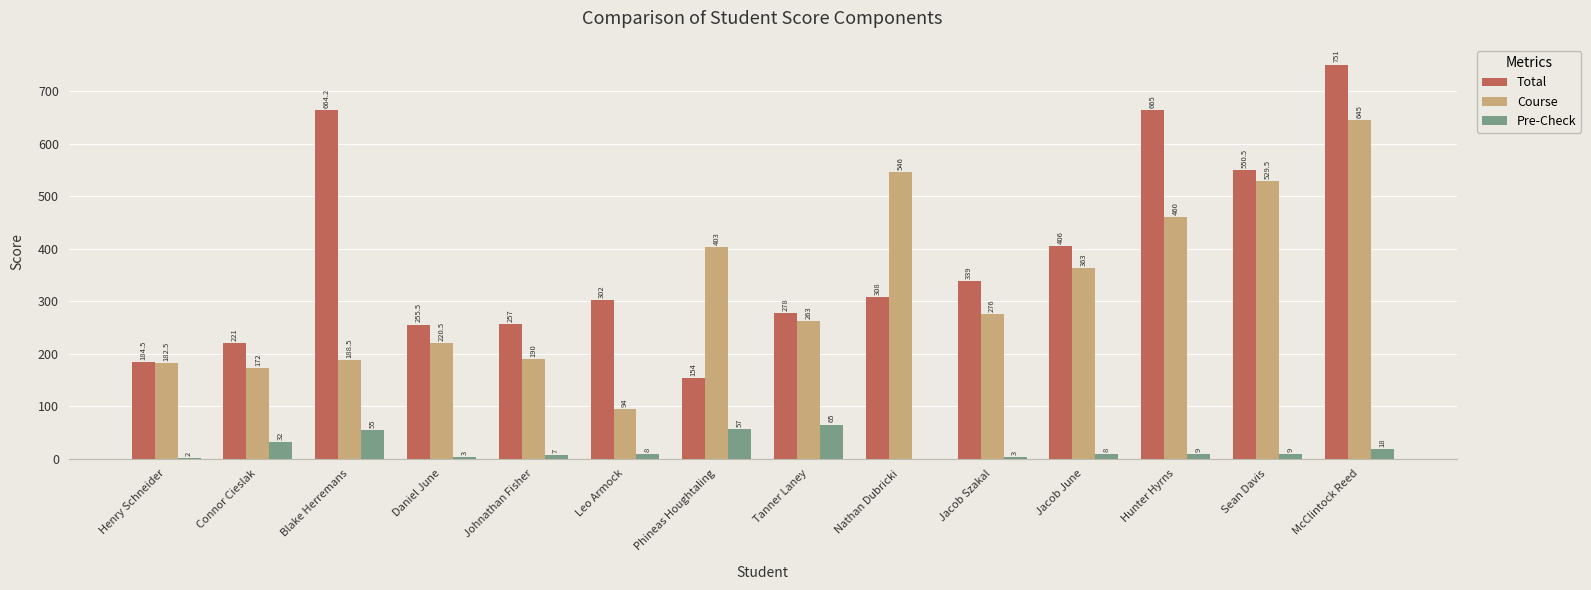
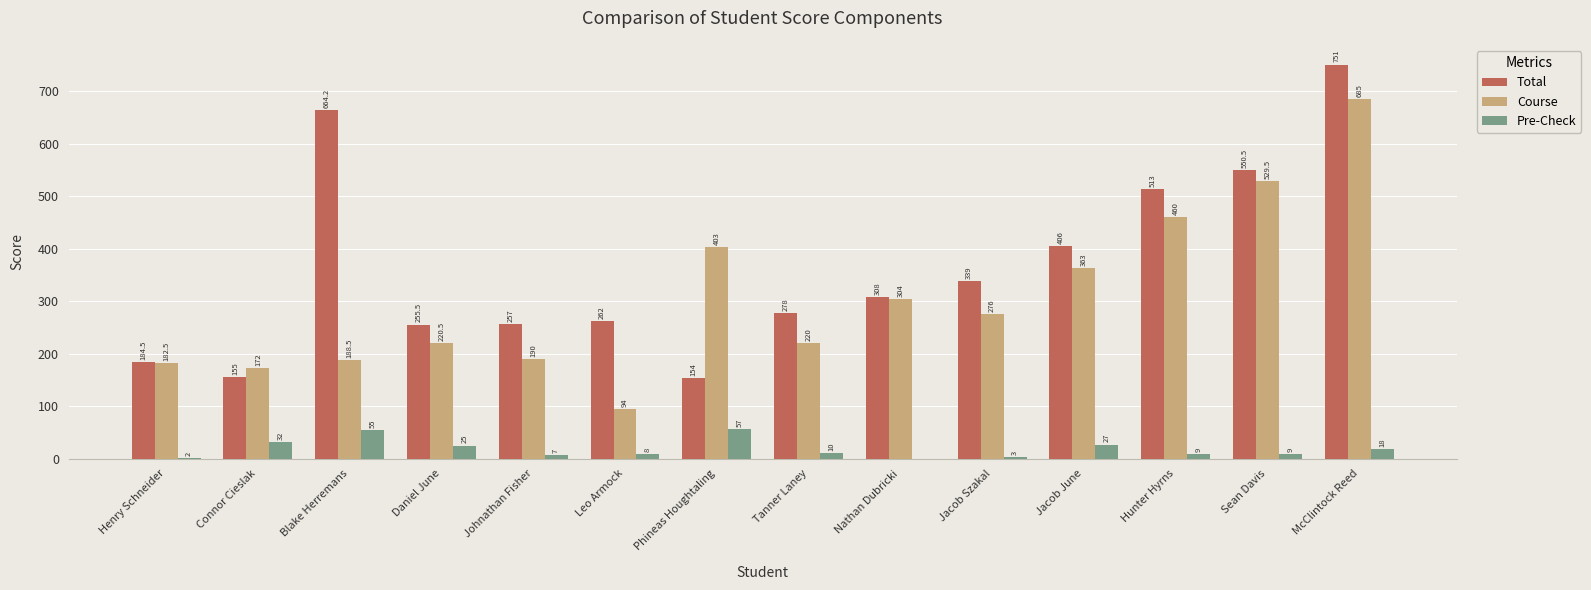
Total, Connor Cieslak: 221 -> 155
Pre-Check, Daniel June: 3 -> 25
Total, Leo Armock: 302 -> 262
Course, Tanner Laney: 263 -> 220
Pre-Check, Tanner Laney: 65 -> 10
Course, Nathan Dubricki: 546 -> 304
Pre-Check, Jacob June: 8 -> 27
Total, Hunter Hyrns: 665 -> 513
Course, McClintock Reed: 645 -> 685
